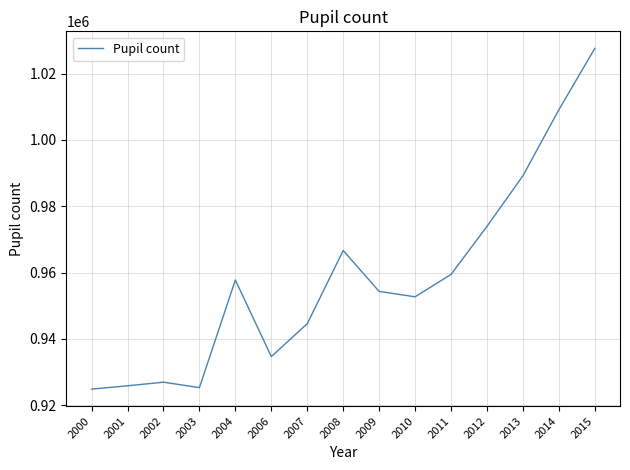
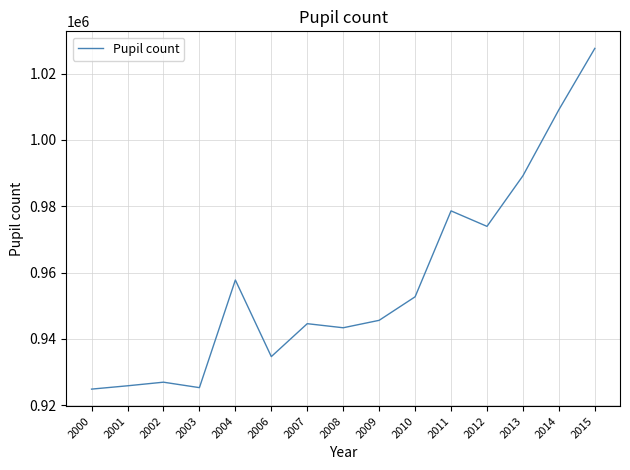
2008: 967000 -> 943000
2009: 954000 -> 946000
2011: 959000 -> 979000
